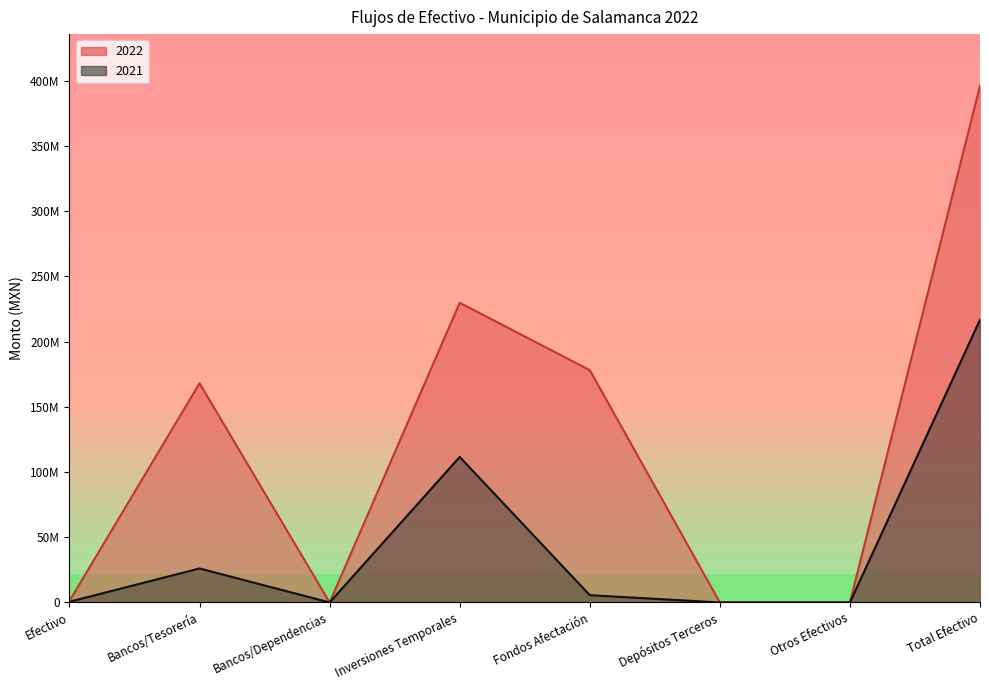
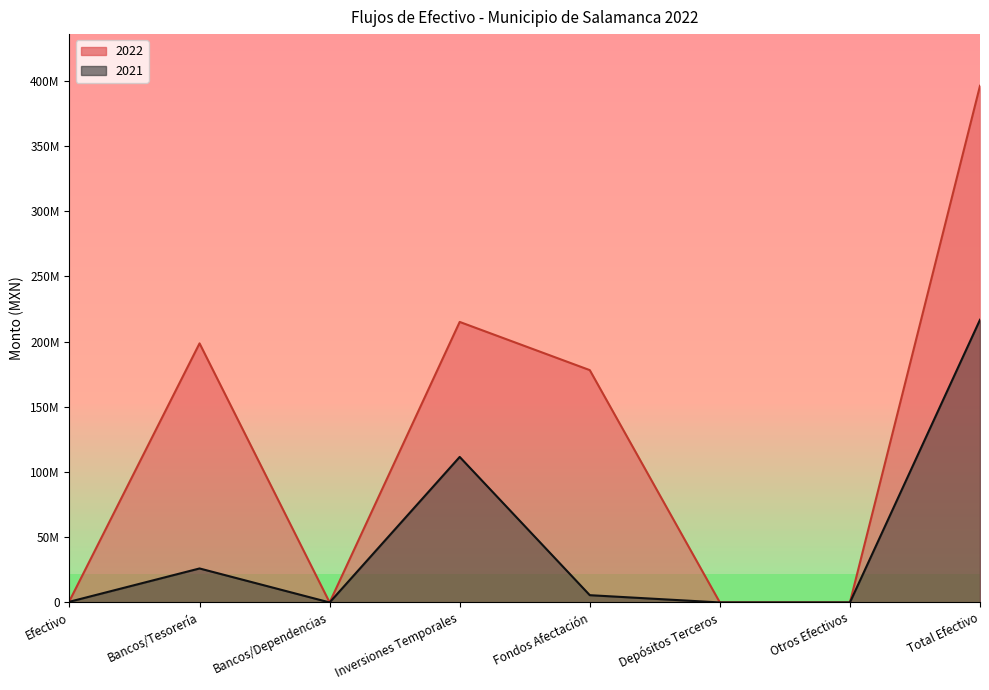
2022, Bancos/Tesorería: 168000000 -> 199000000
2022, Inversiones Temporales: 230000000 -> 215000000
